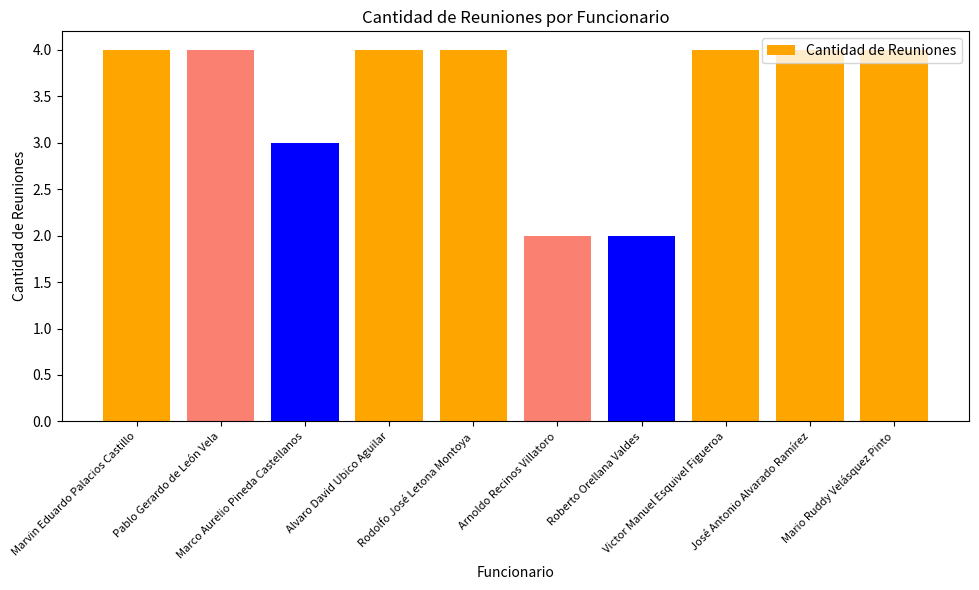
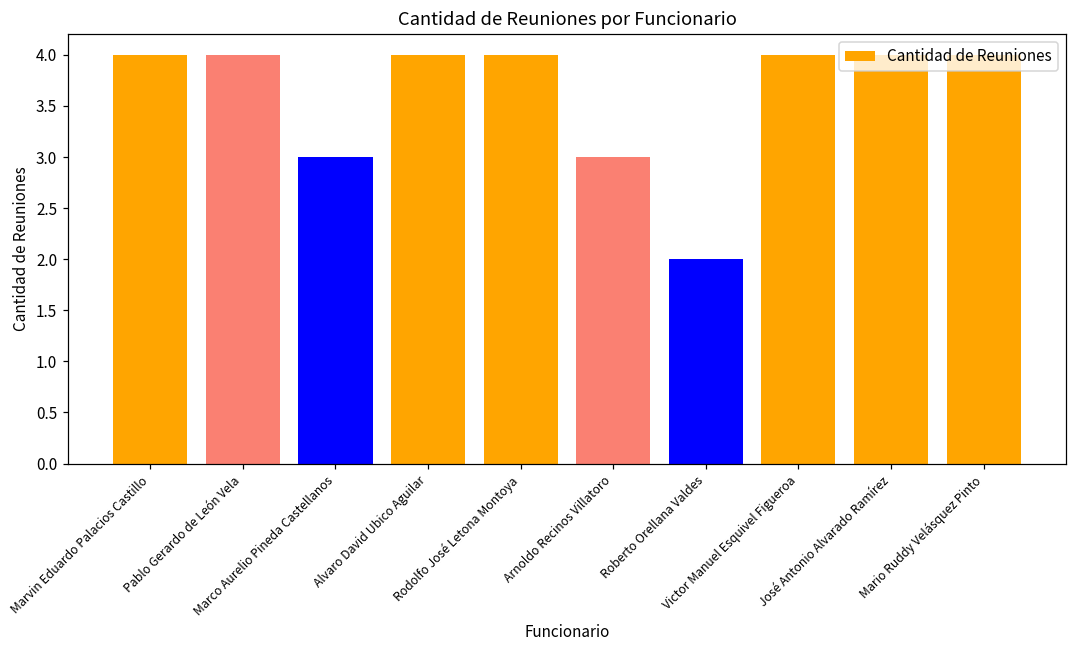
Arnoldo Recinos Villatoro: 2 -> 3
